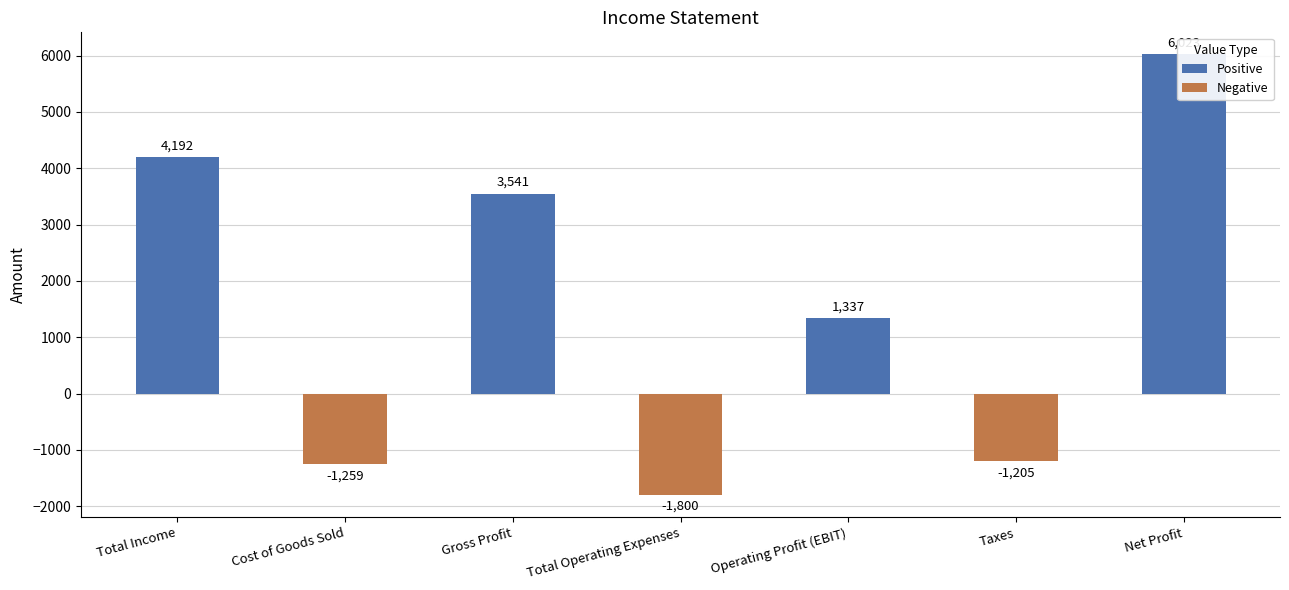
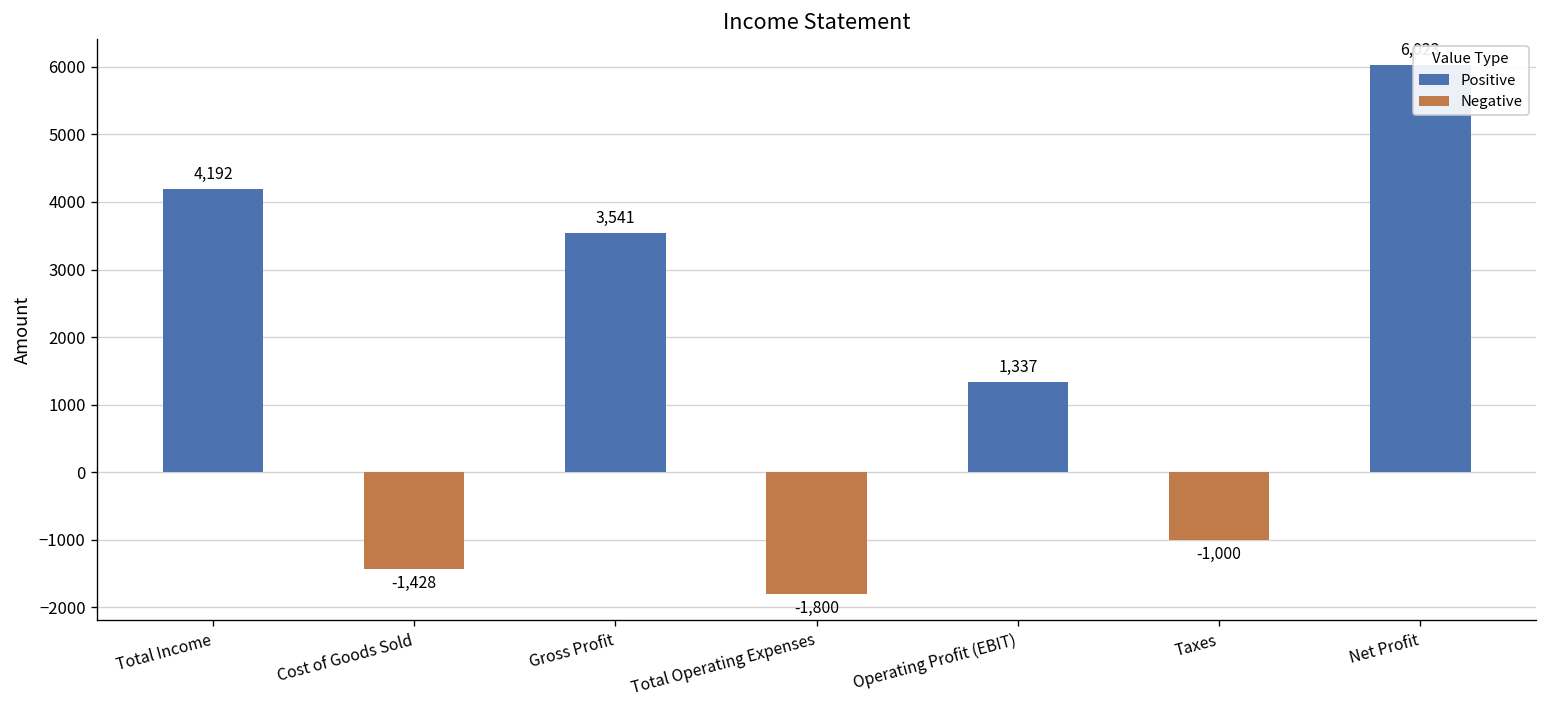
Cost of Goods Sold: -1,259 -> -1,428
Taxes: -1,205 -> -1,000
